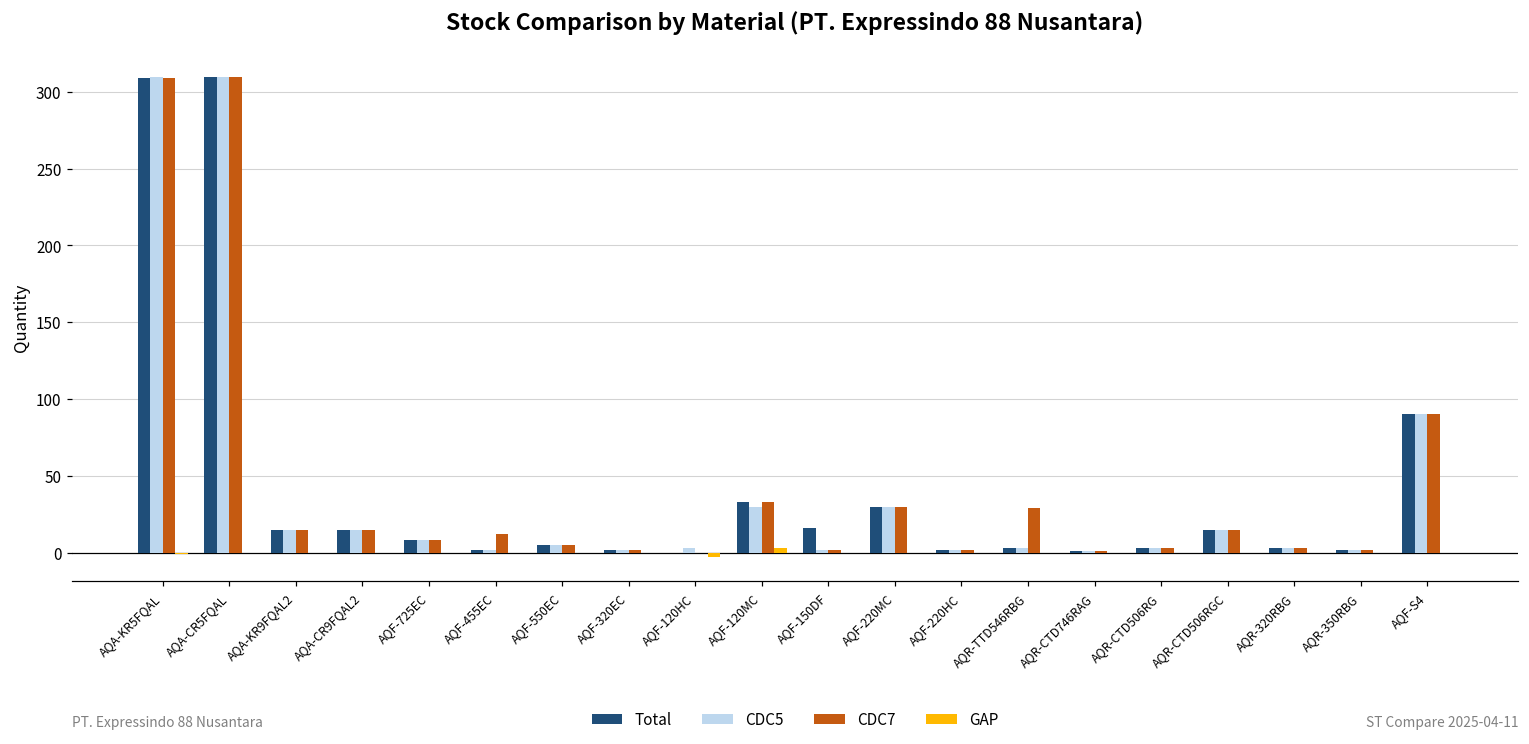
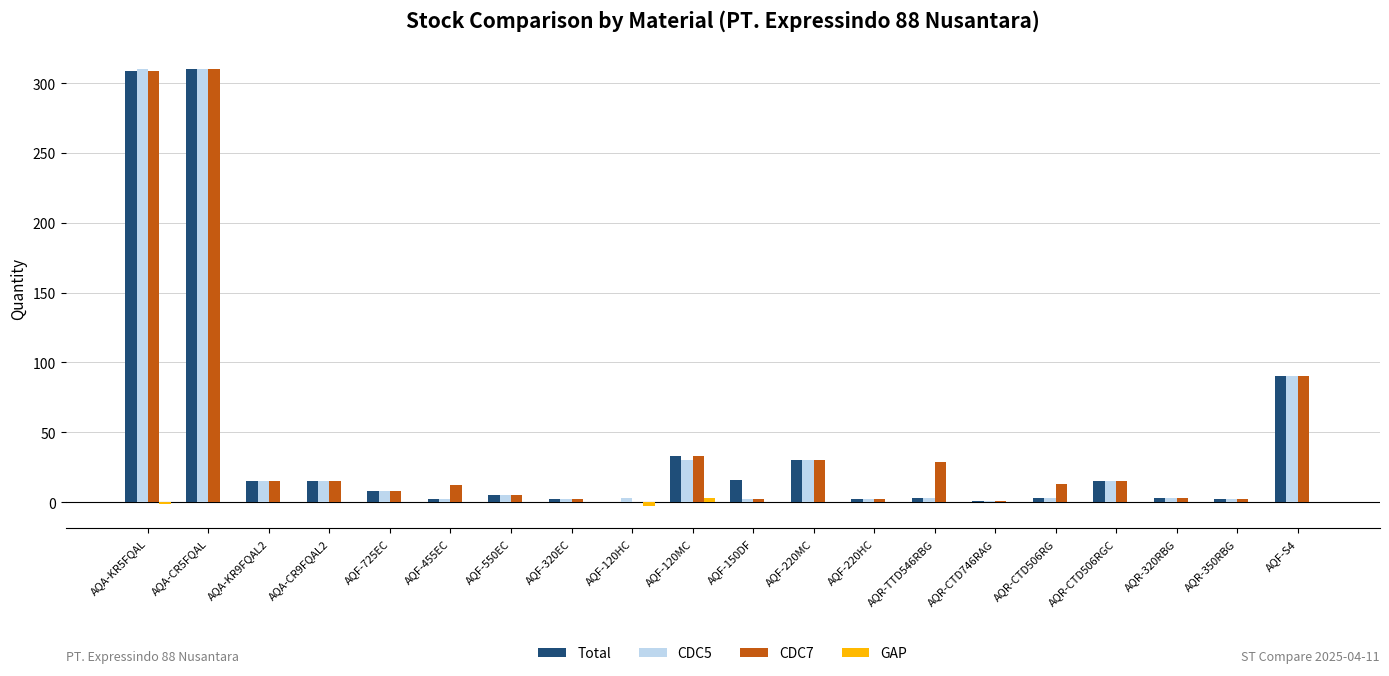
CDC7, AQR-CTD506RG: 3 -> 13
